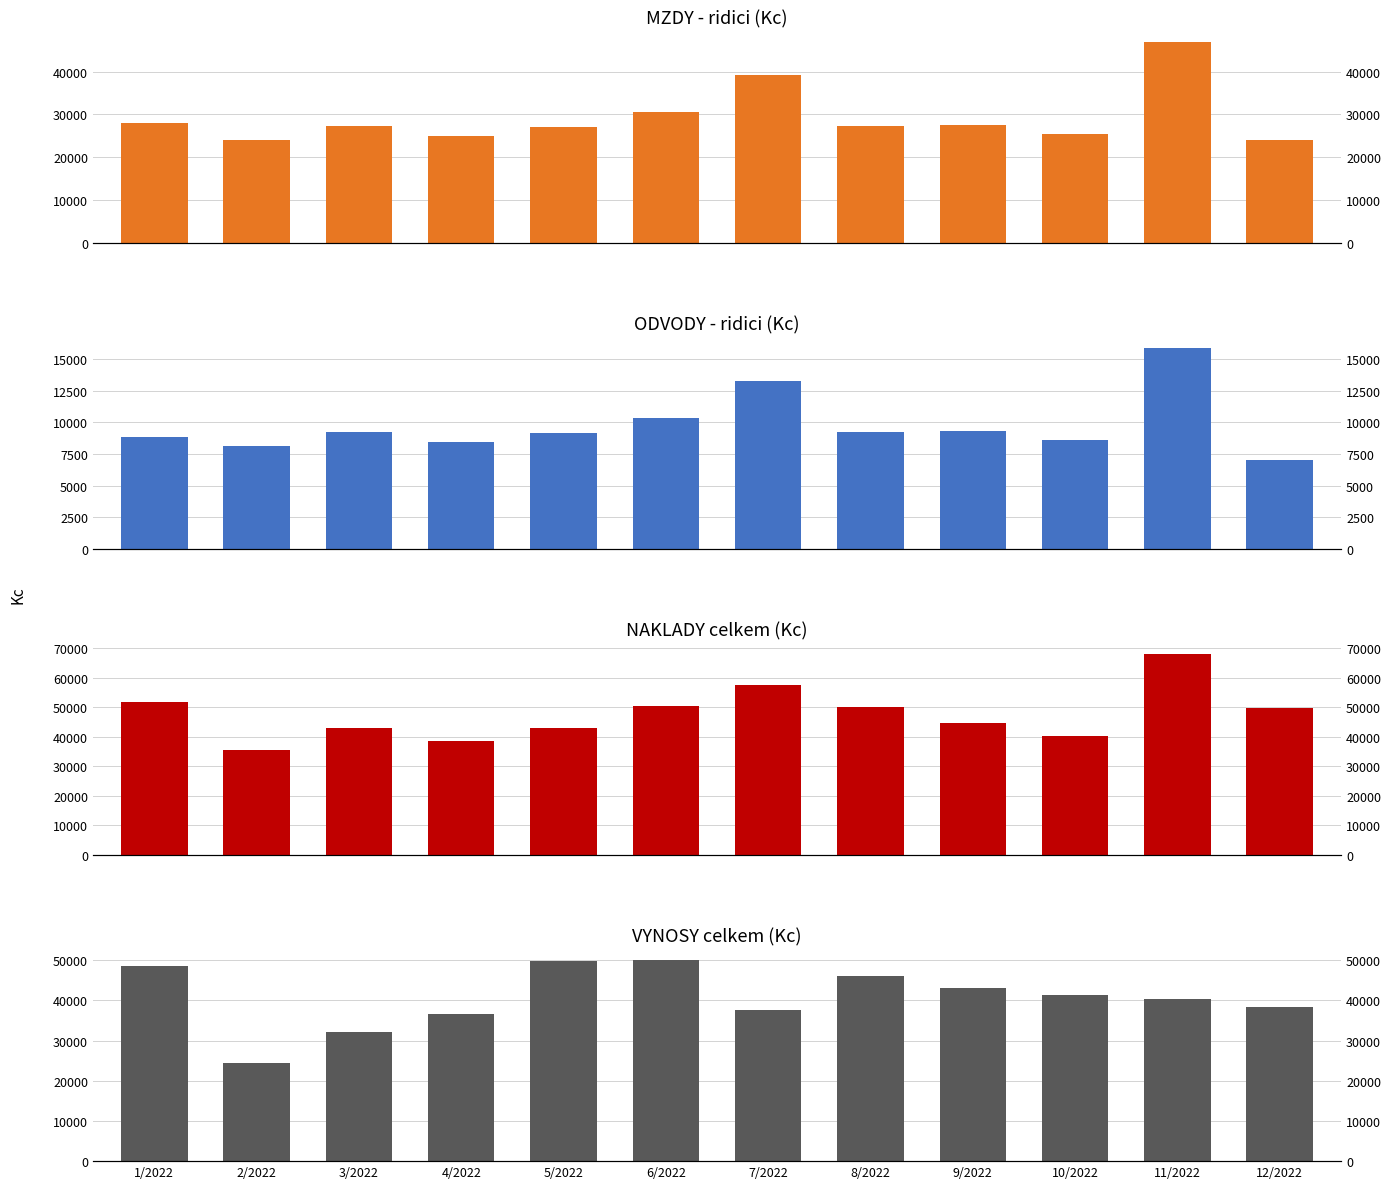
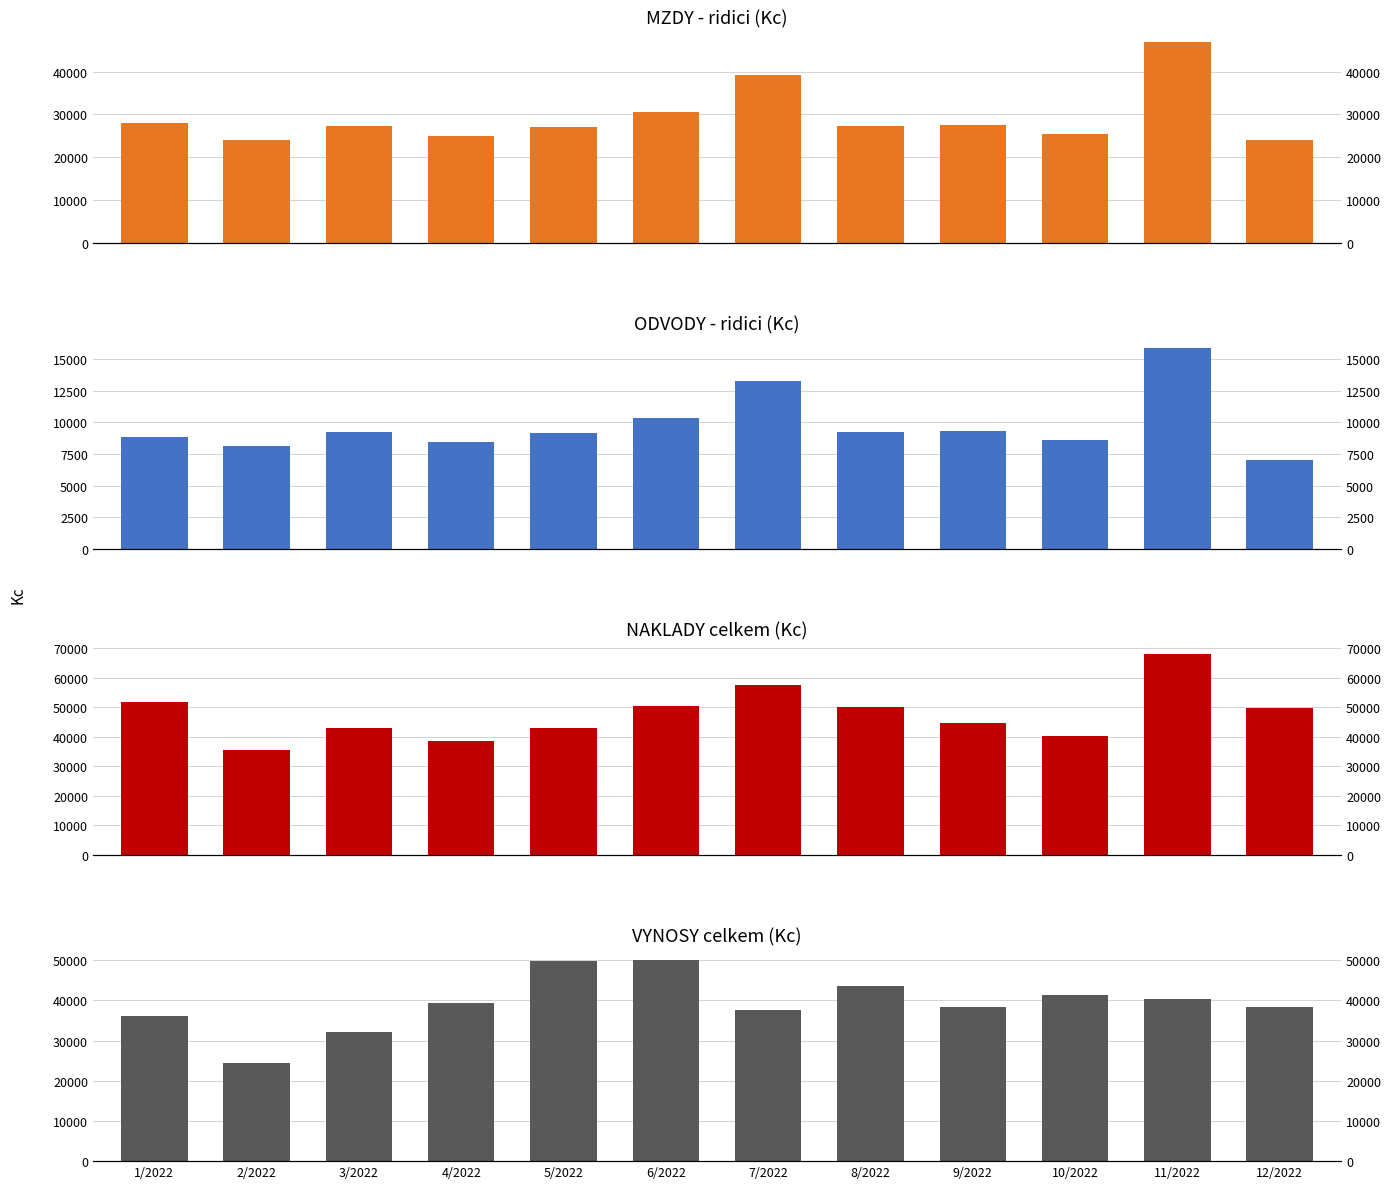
VYNOSY celkem (Kc), 1/2022: 49000 -> 36000
VYNOSY celkem (Kc), 4/2022: 37000 -> 39000
VYNOSY celkem (Kc), 8/2022: 46000 -> 43000
VYNOSY celkem (Kc), 9/2022: 43000 -> 38000
